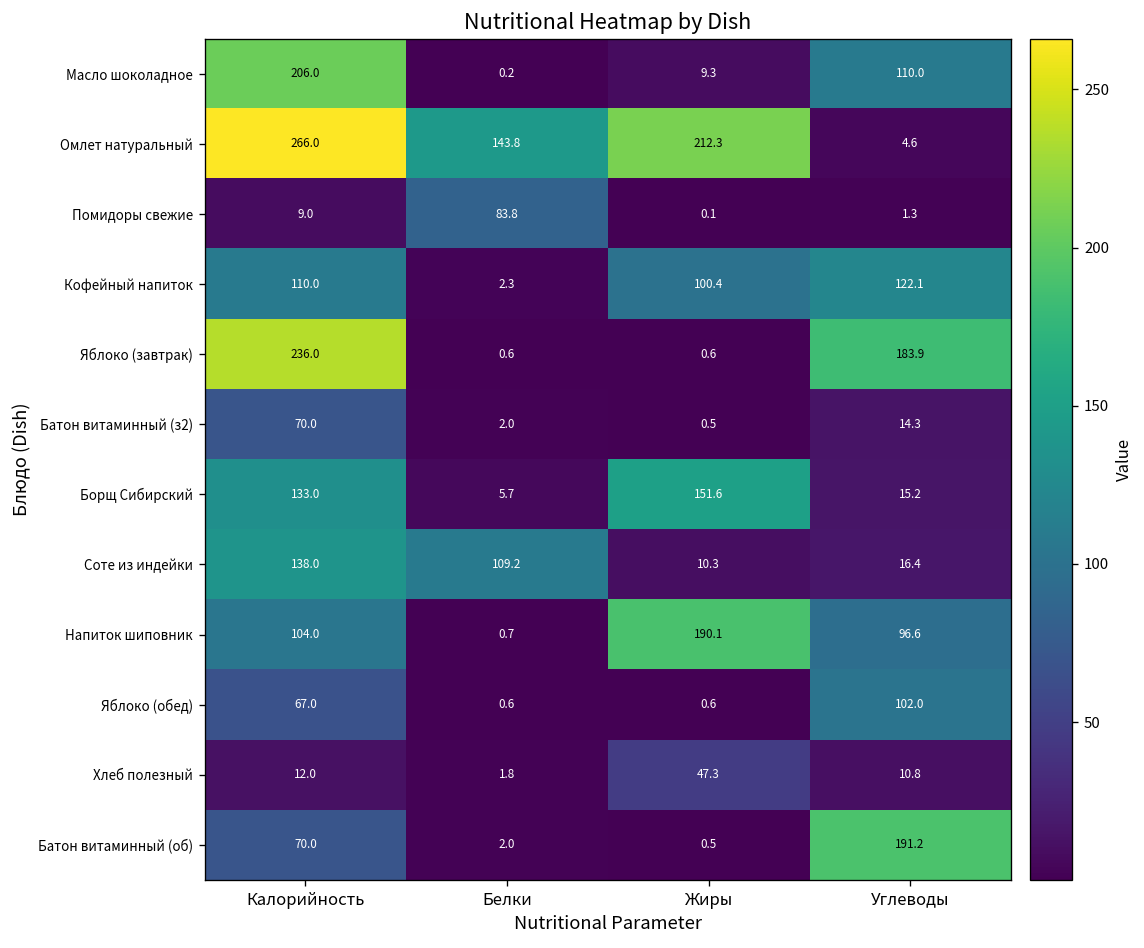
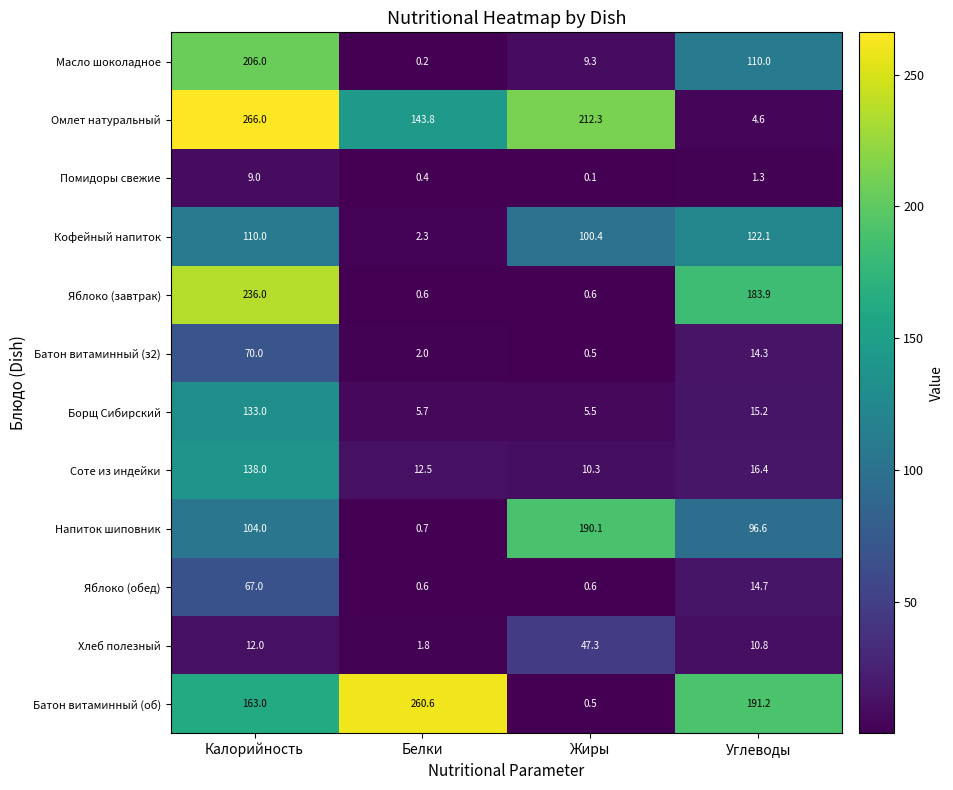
Помидоры свежие, Белки: 83.8 -> 0.4
Борщ Сибирский, Жиры: 151.6 -> 5.5
Соте из индейки, Белки: 109.2 -> 12.5
Яблоко (обед), Углеводы: 102.0 -> 14.7
Батон витаминный (об), Калорийность: 70.0 -> 163.0
Батон витаминный (об), Белки: 2.0 -> 260.6
